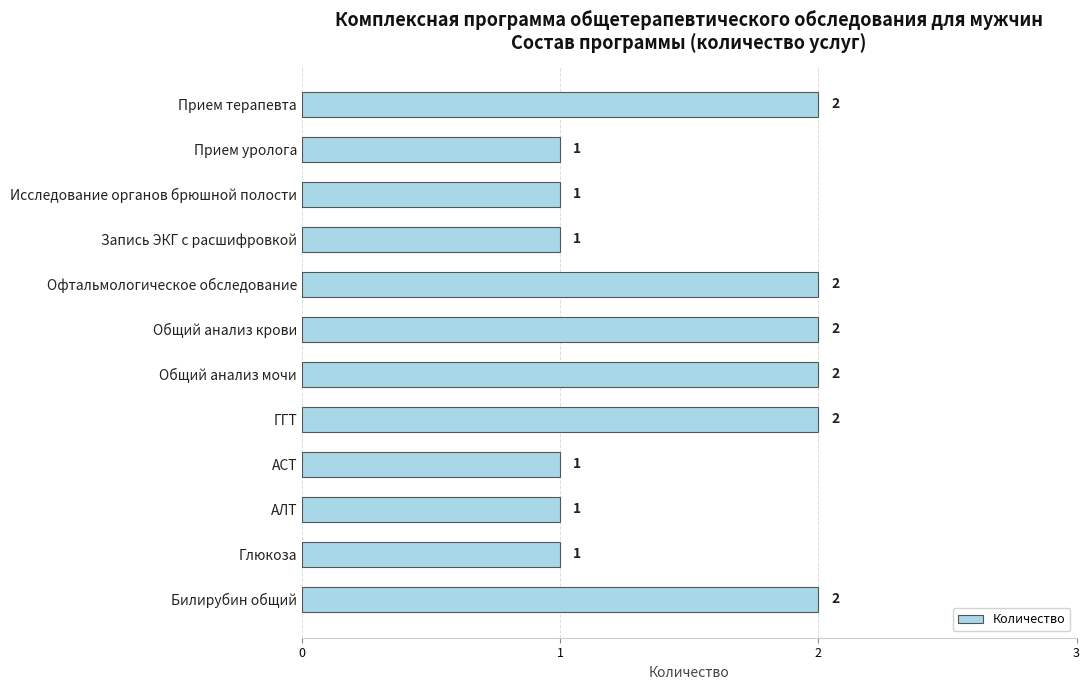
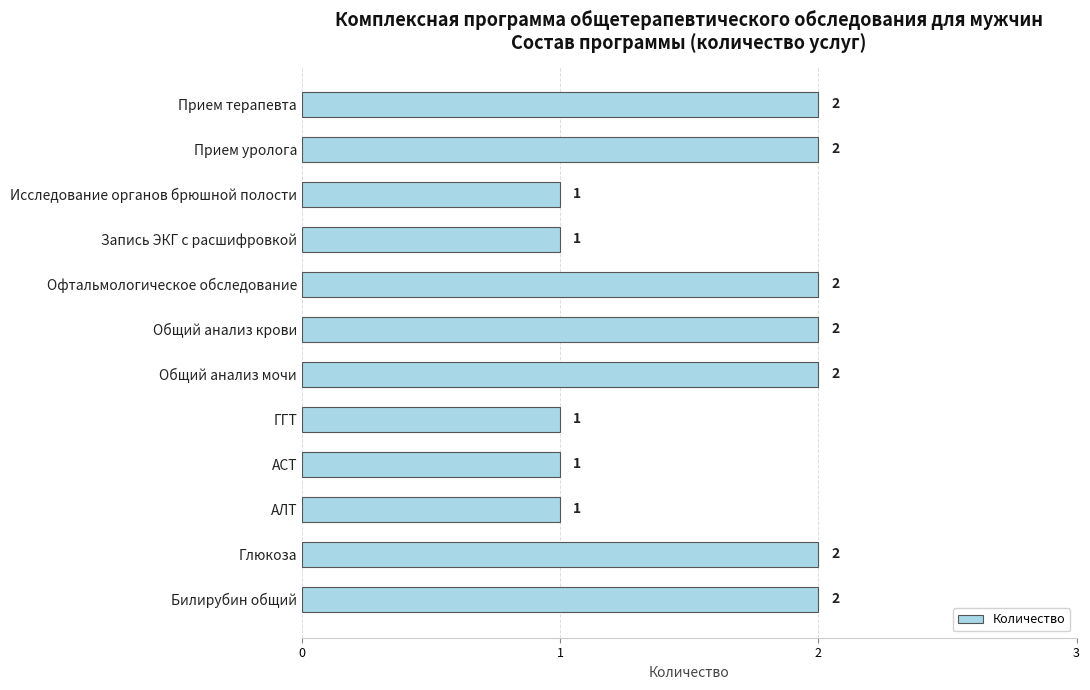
Прием уролога: 1 -> 2
ГГТ: 2 -> 1
Глюкоза: 1 -> 2
